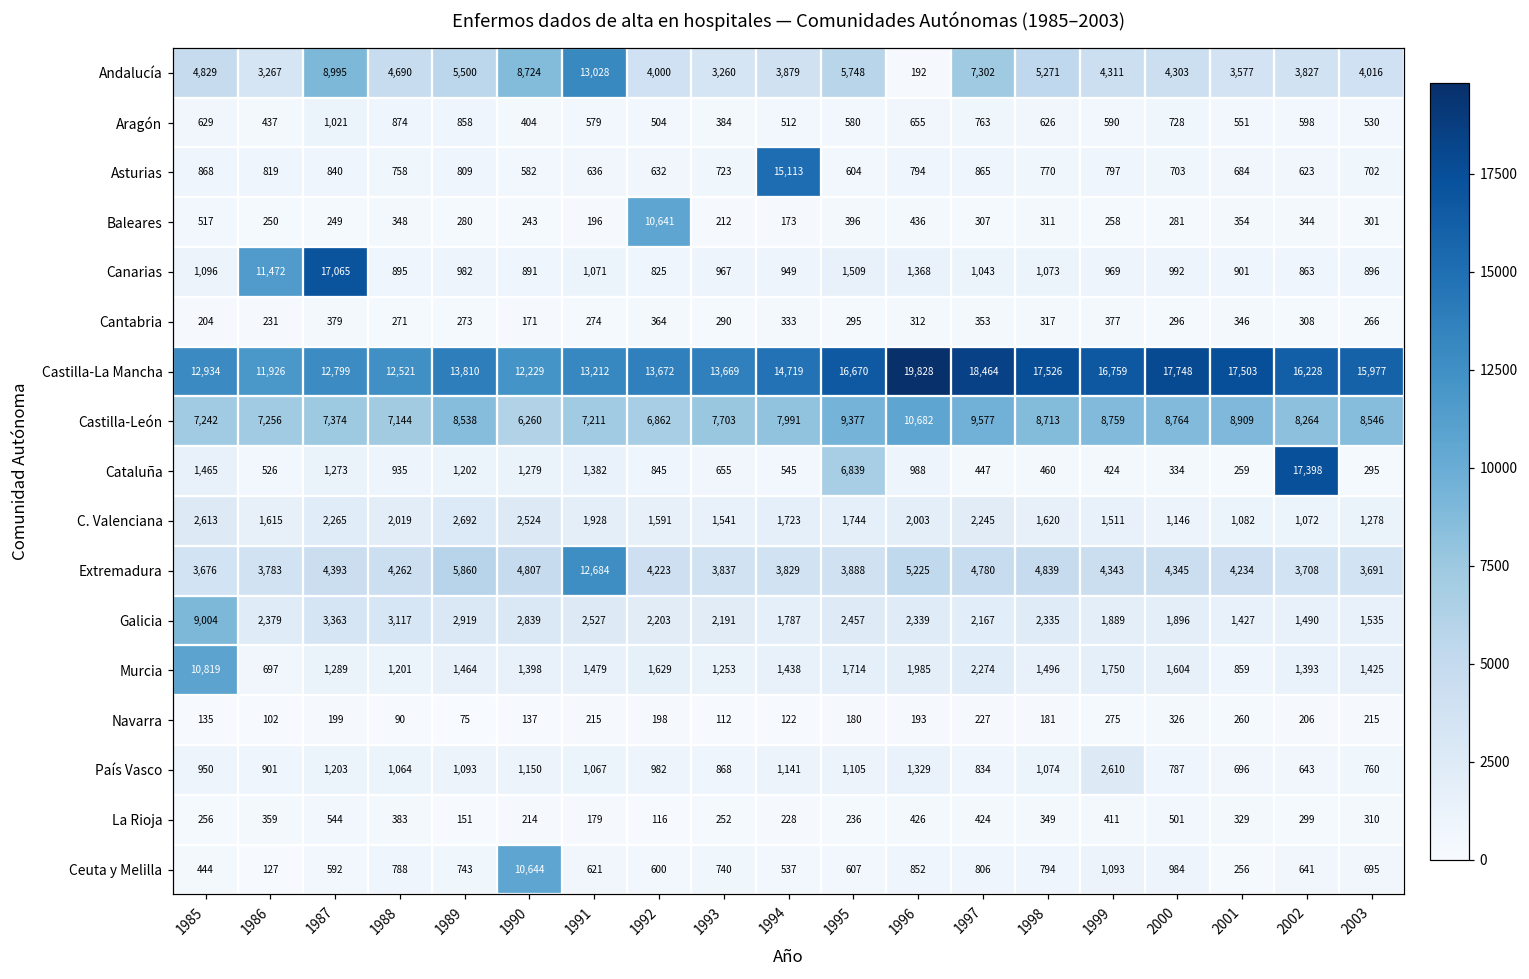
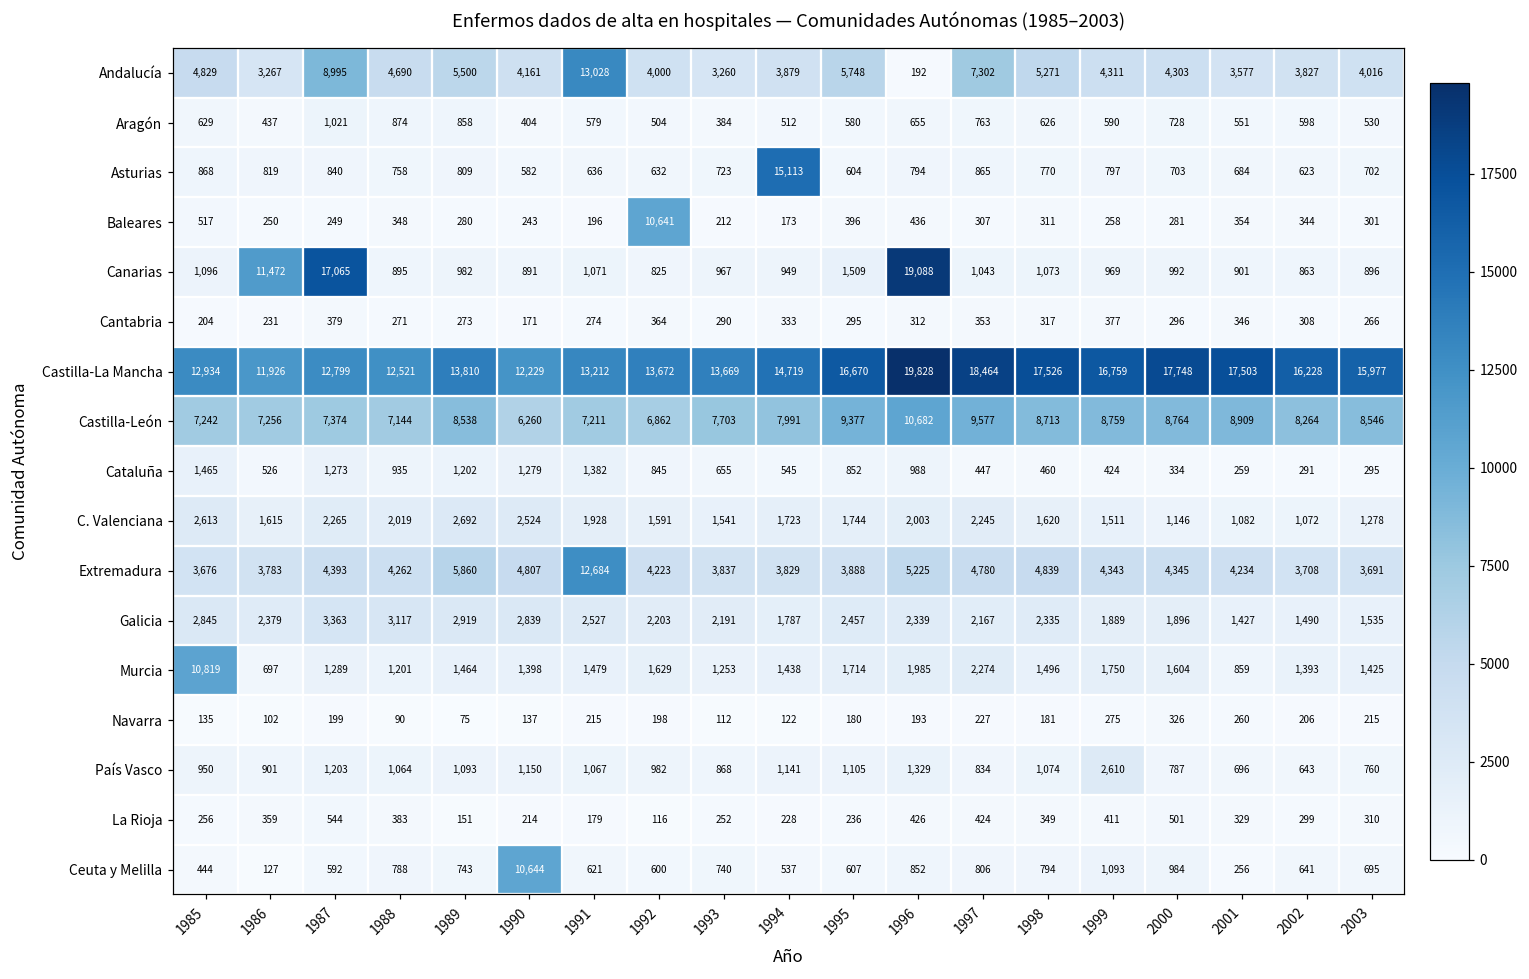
Andalucía, 1990: 8,724 -> 4,161
Canarias, 1996: 1,368 -> 19,088
Cataluña, 1995: 6,839 -> 852
Cataluña, 2002: 17,398 -> 291
Galicia, 1985: 9,004 -> 2,845
